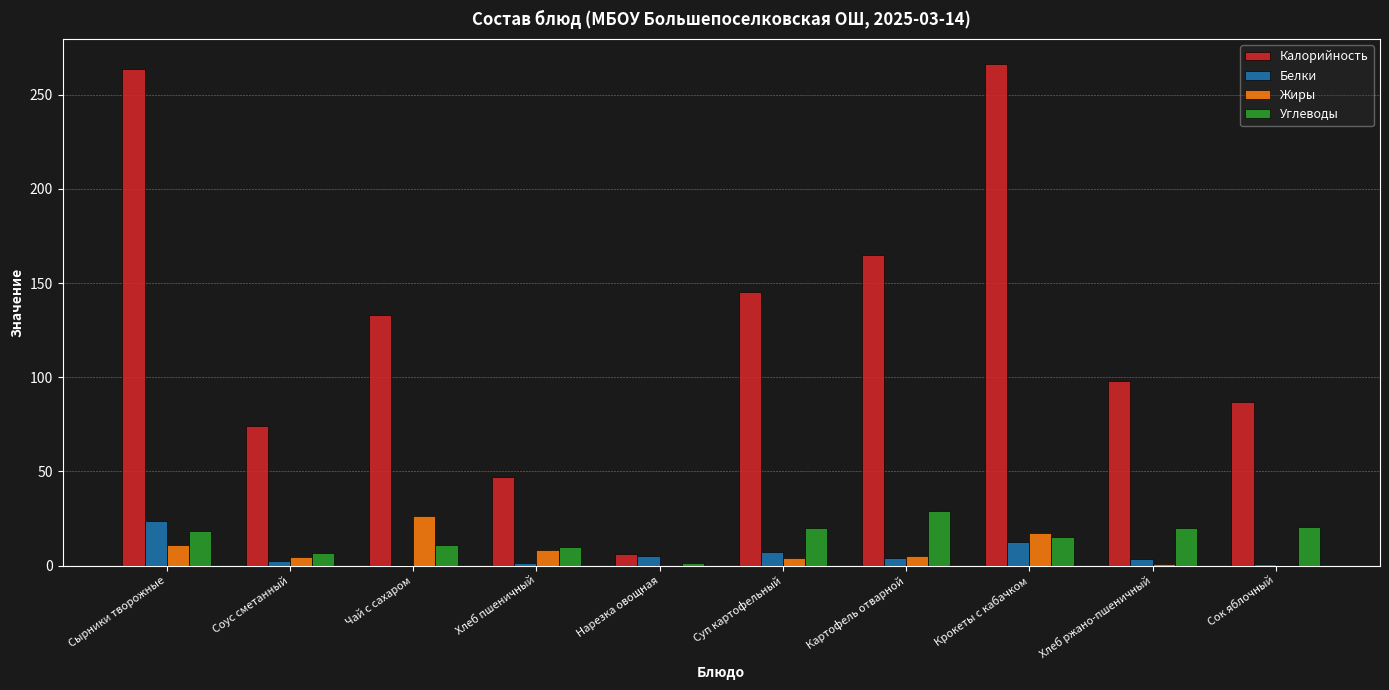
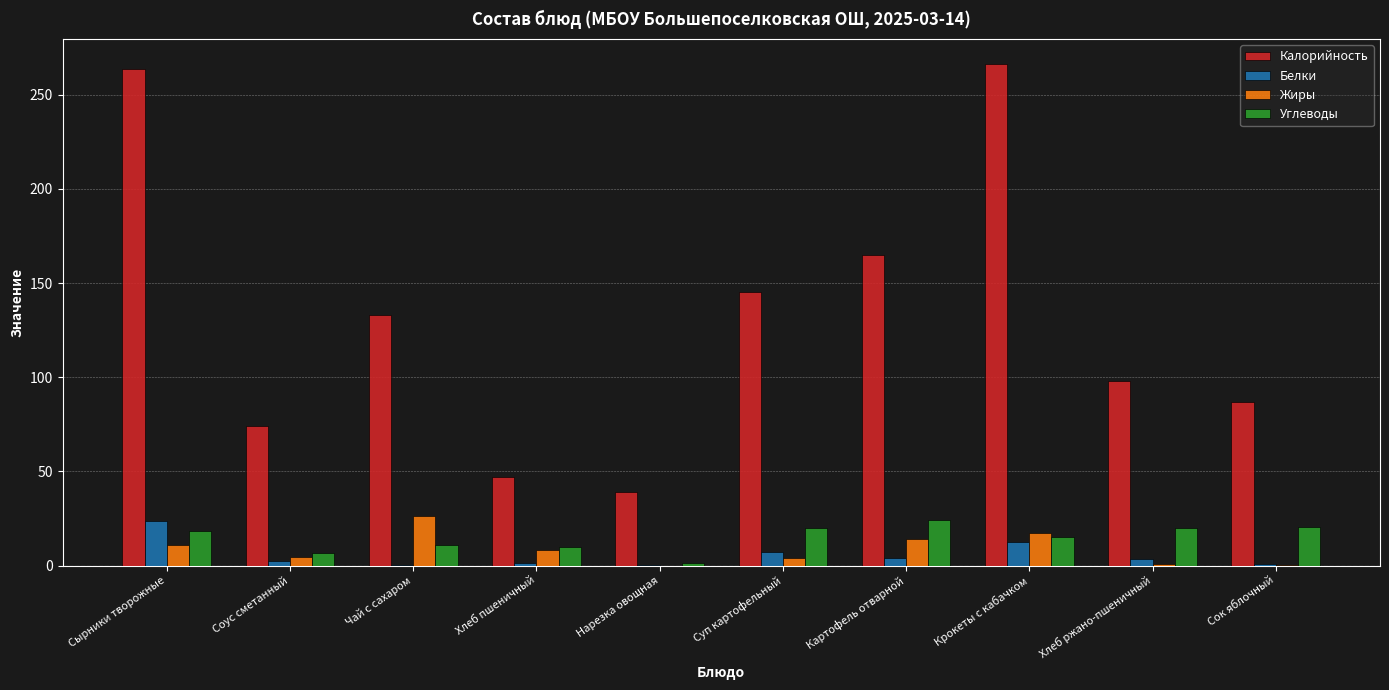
Калорийность, Нарезка овощная: 6 -> 39
Белки, Нарезка овощная: 5 -> 0
Жиры, Картофель отварной: 5 -> 14
Углеводы, Картофель отварной: 29 -> 24
